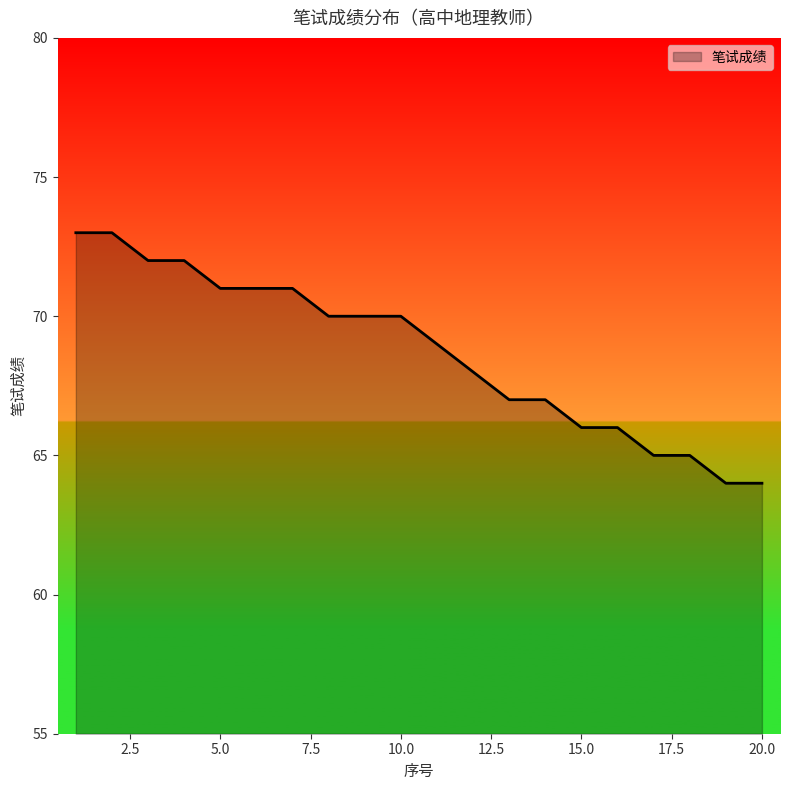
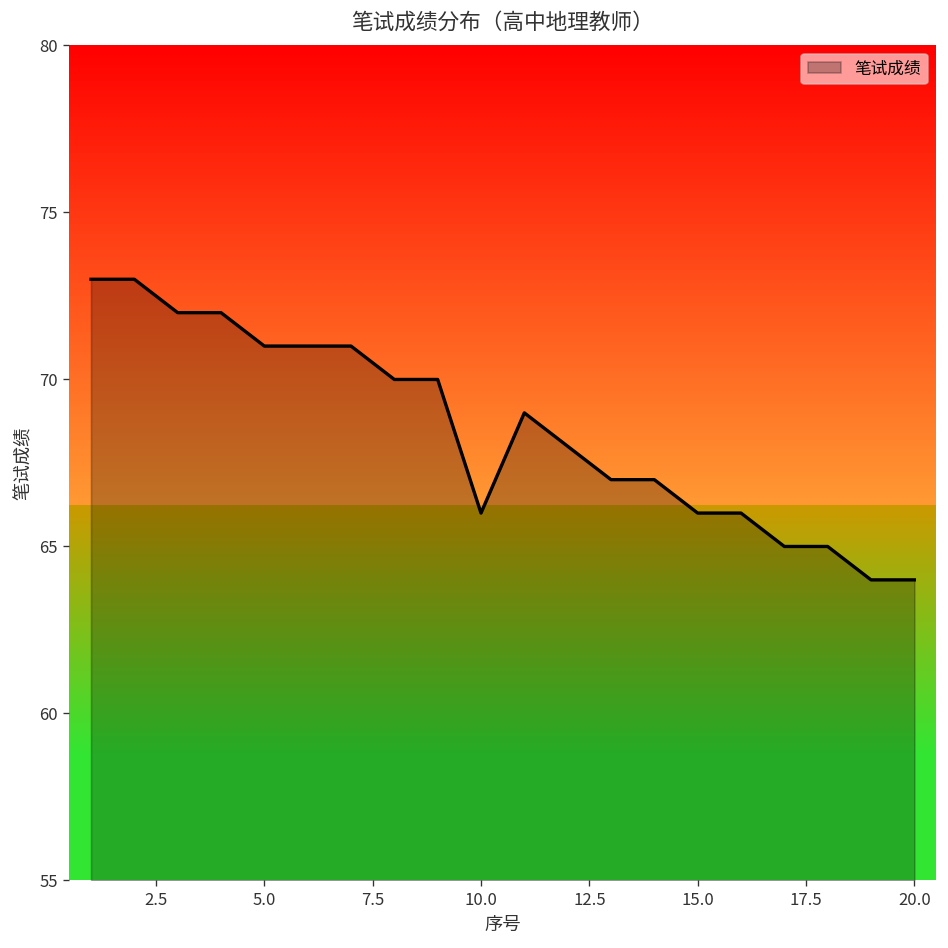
10.0: 70 -> 66
